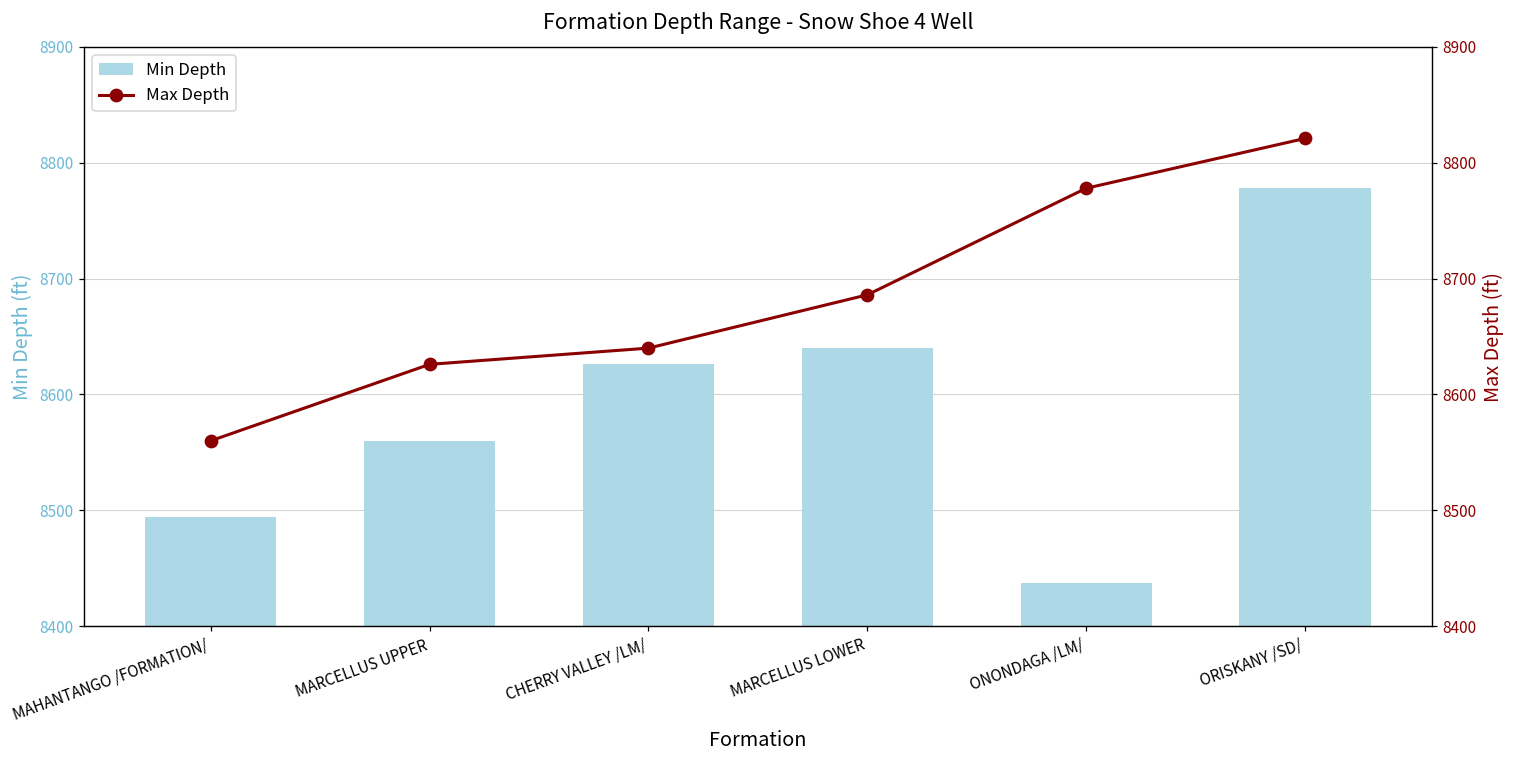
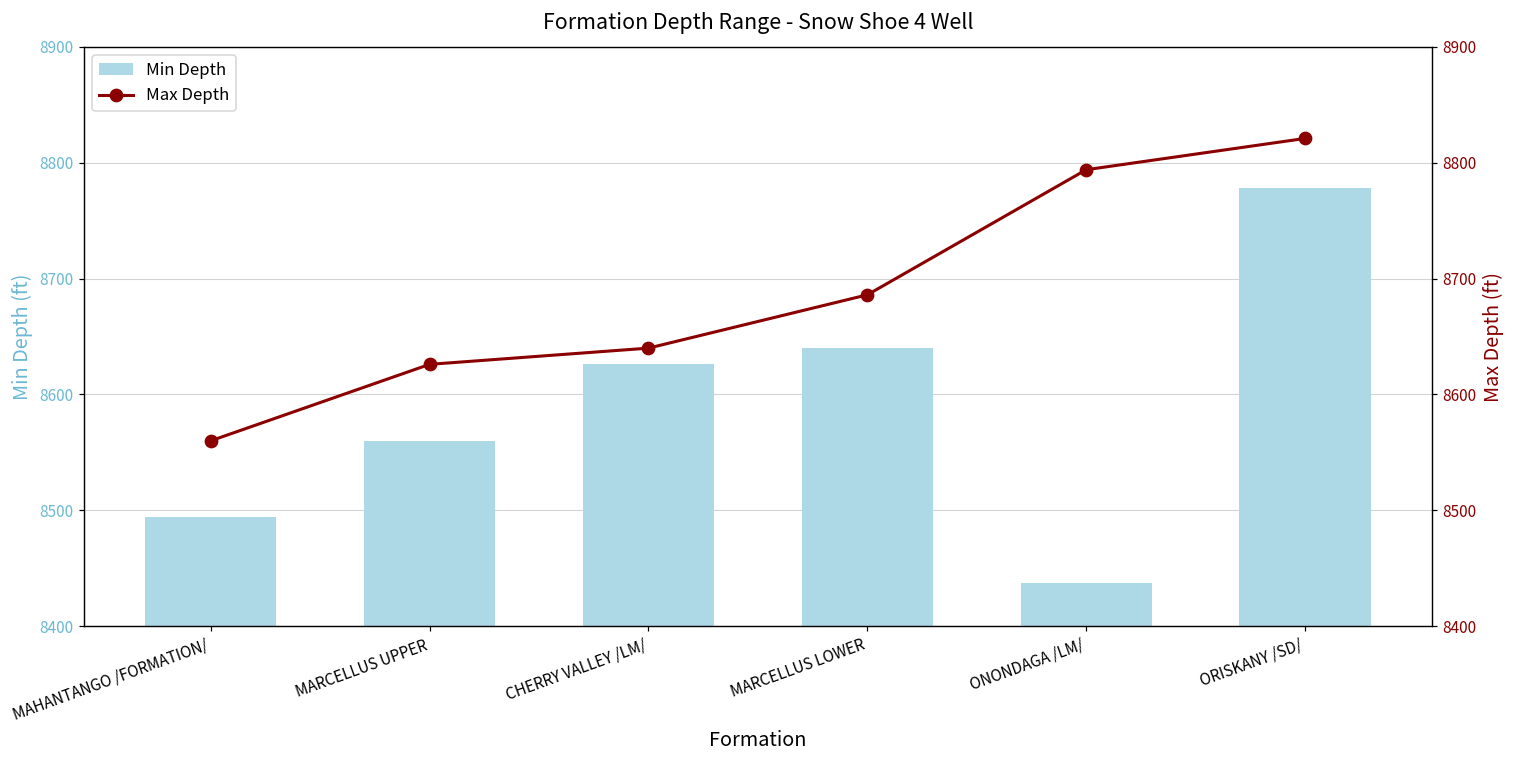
Max Depth, ONONDAGA /LM/: 8778 -> 8794
